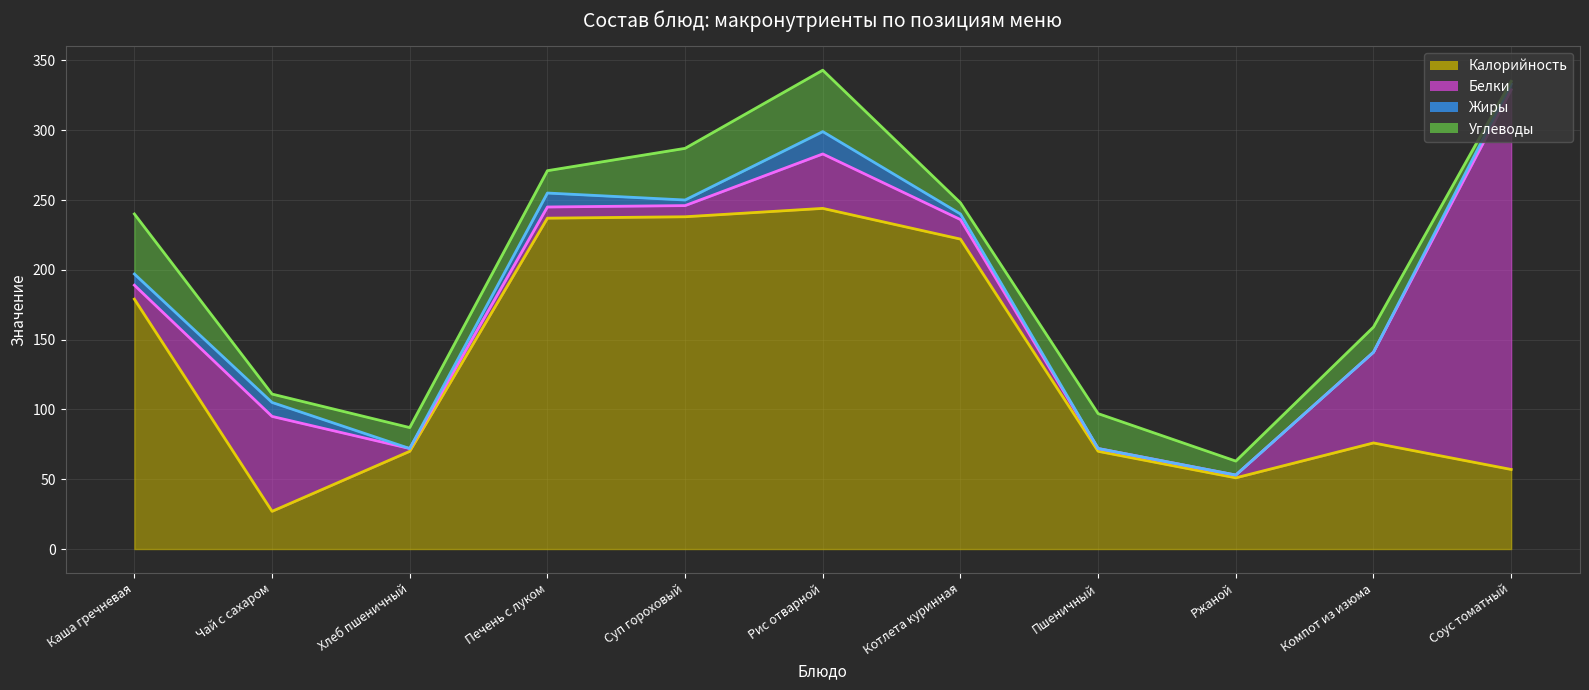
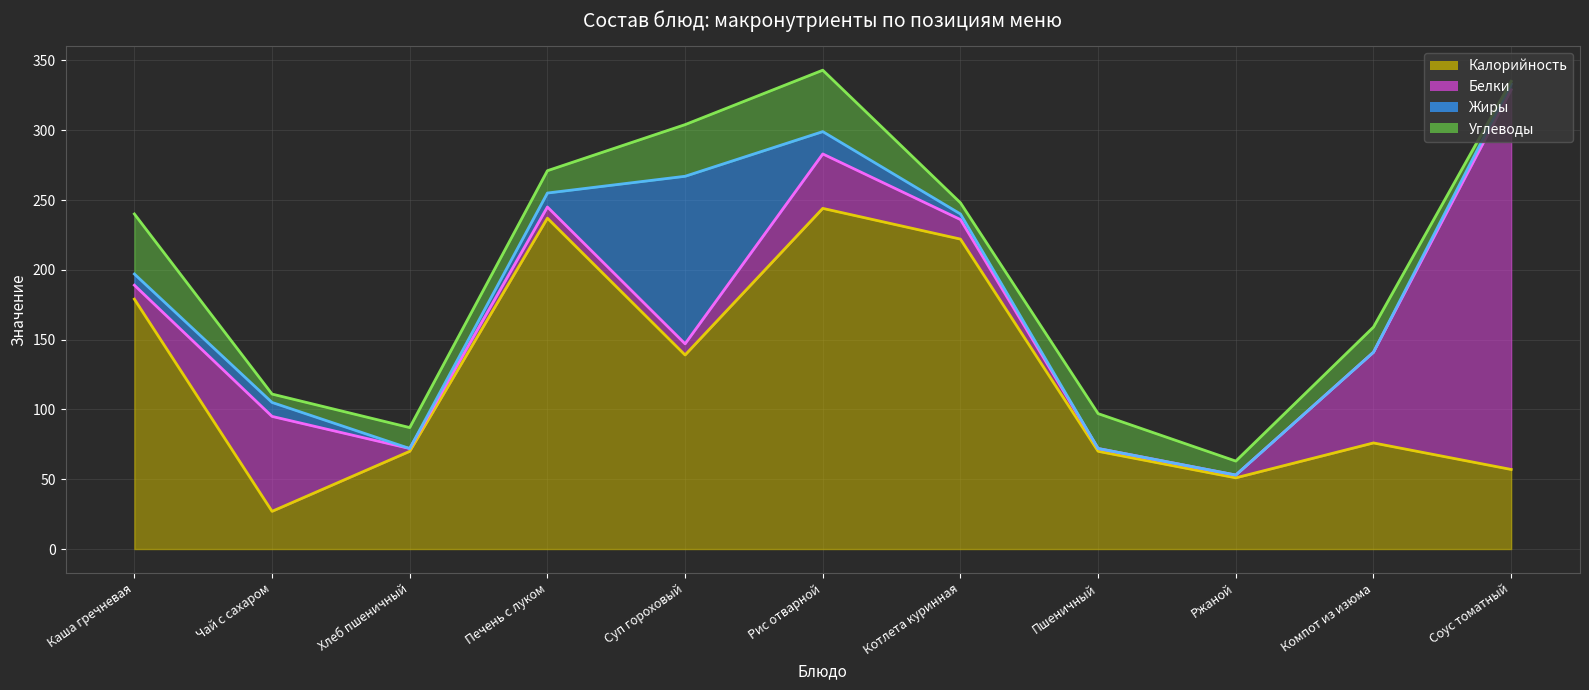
Калорийность, Суп гороховый: 238 -> 139
Жиры, Суп гороховый: 4 -> 120
